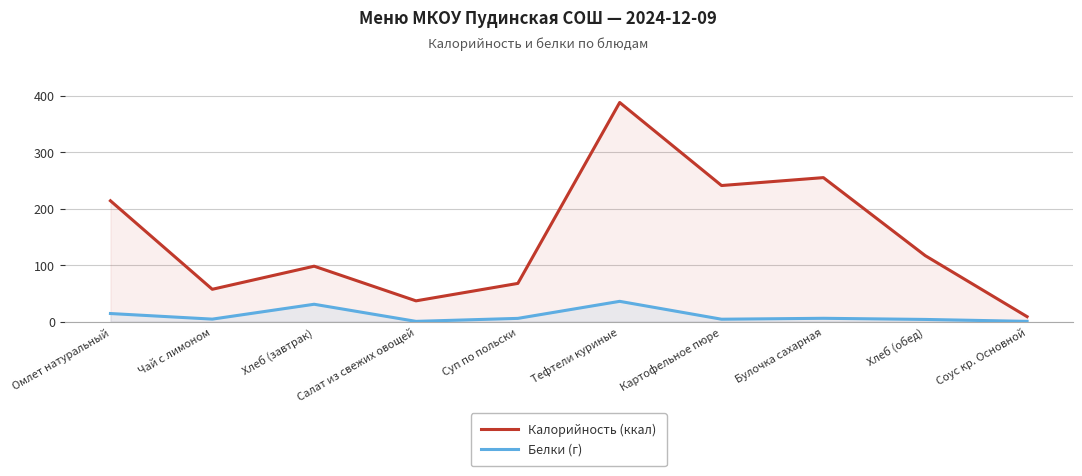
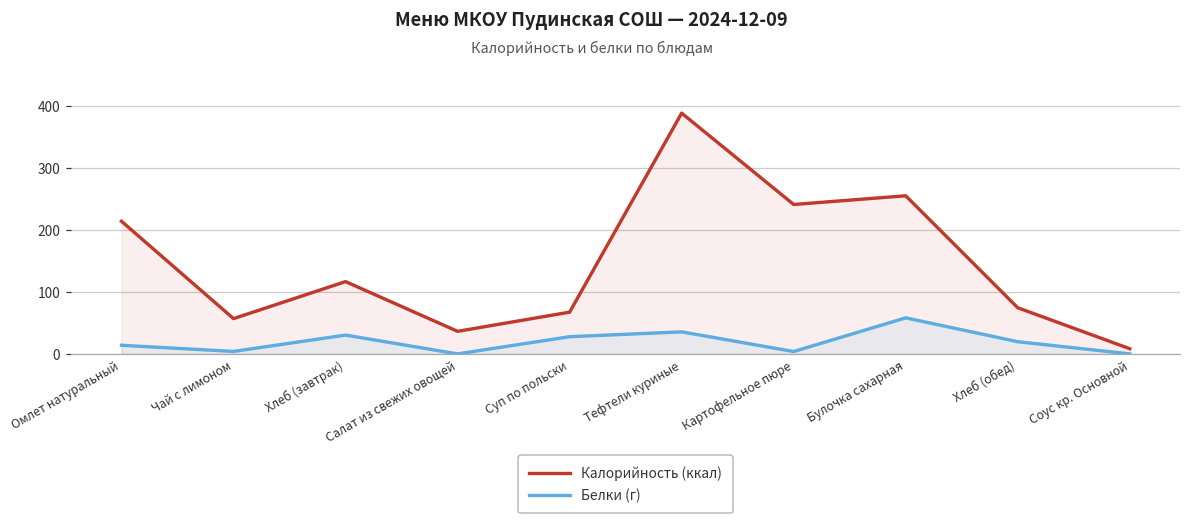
Калорийность (ккал), Хлеб (завтрак): 100 -> 120
Белки (г), Суп по польски: 10 -> 30
Белки (г), Булочка сахарная: 10 -> 60
Калорийность (ккал), Хлеб (обед): 120 -> 70
Белки (г), Хлеб (обед): 0 -> 20
